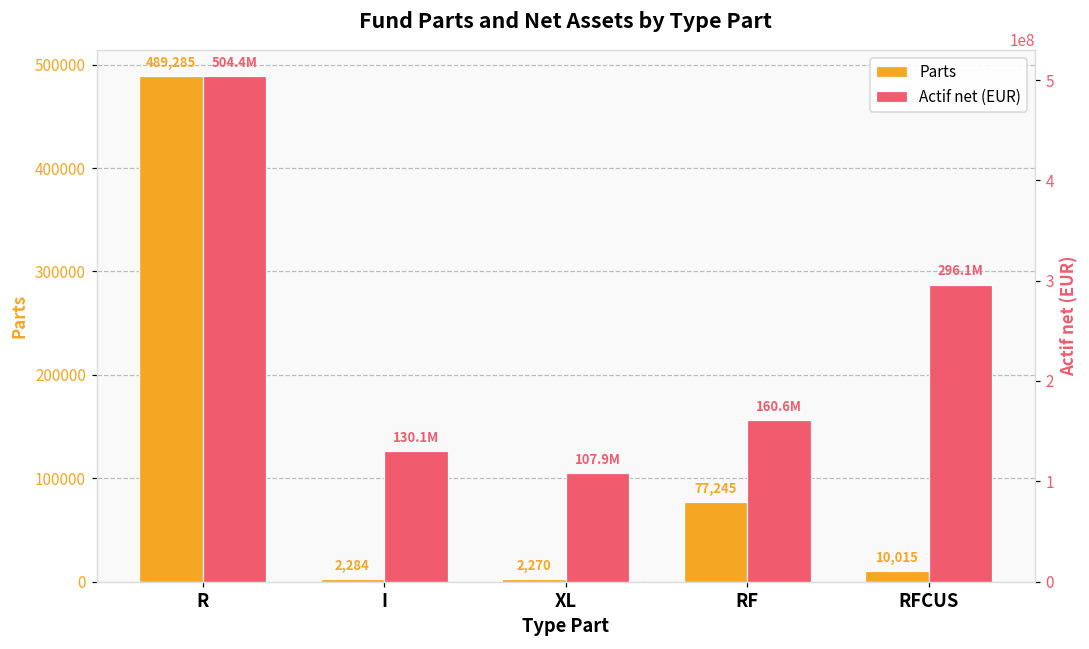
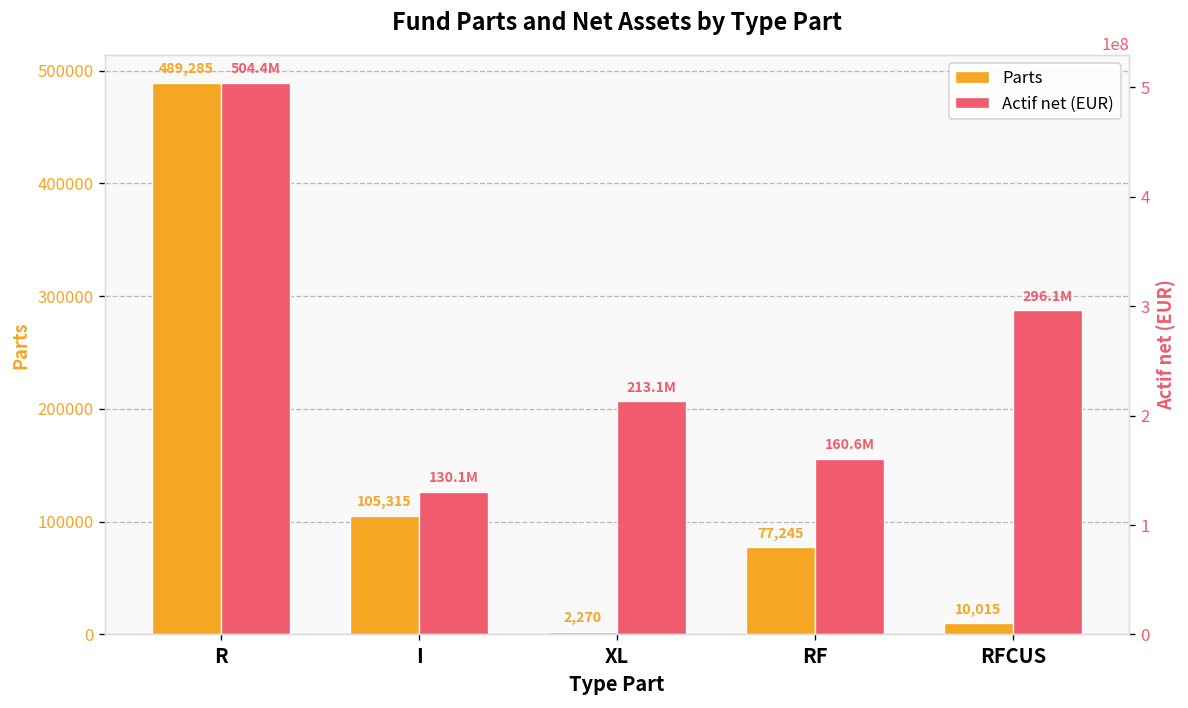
Parts, I: 2,284 -> 105,315
Actif net (EUR), XL: 107.9M -> 213.1M
